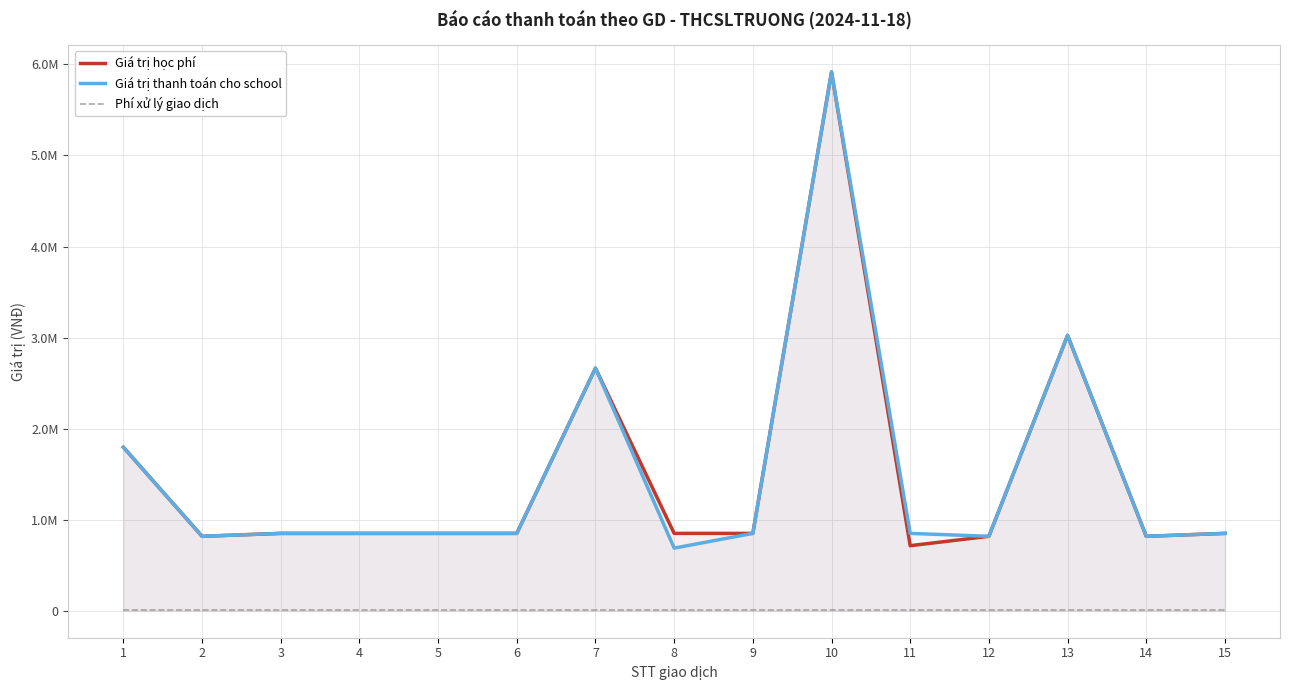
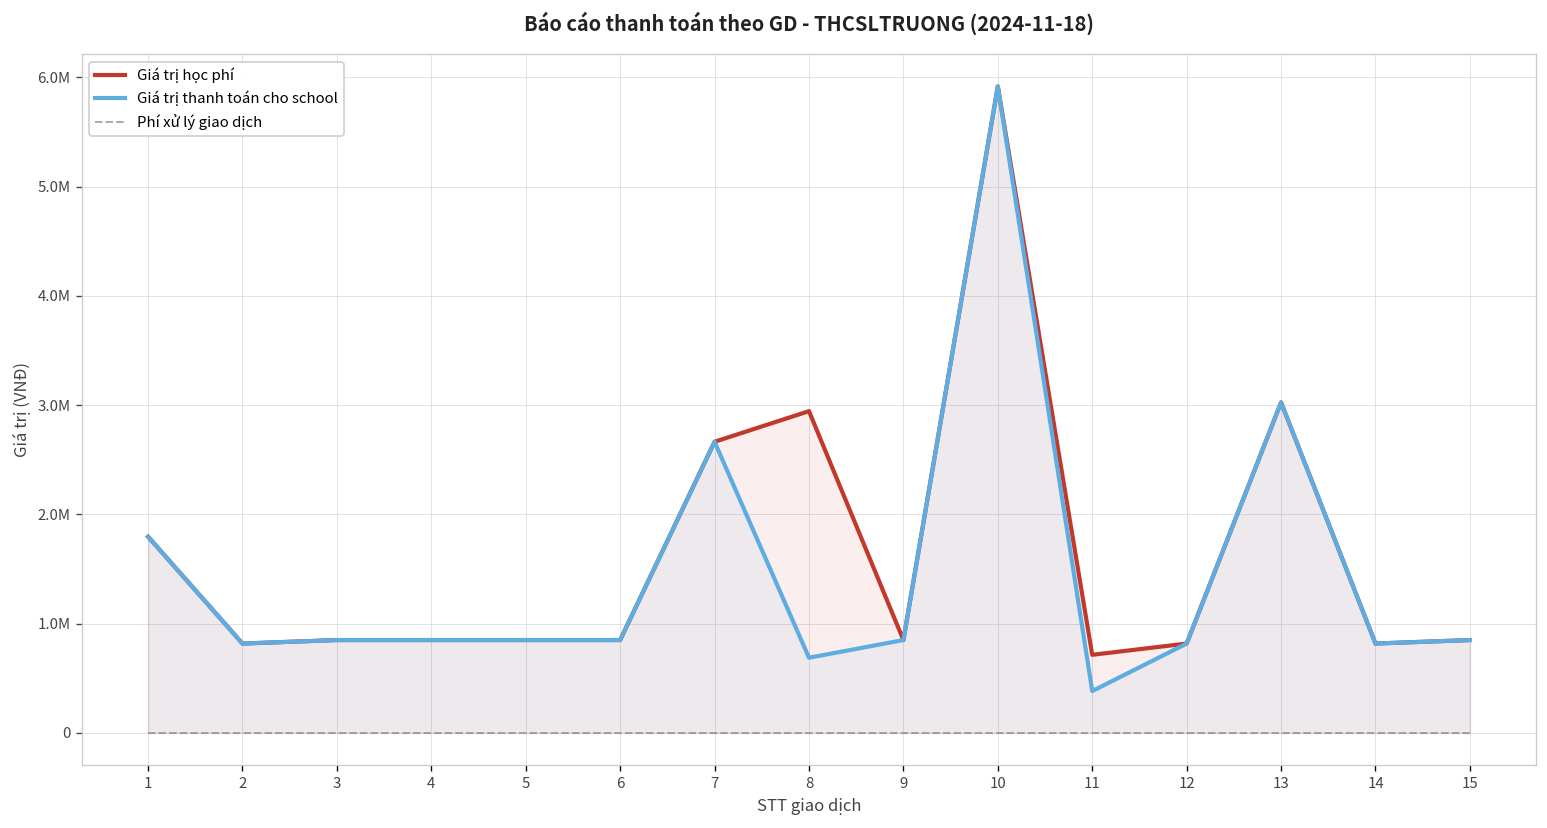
Giá trị học phí, 8: 900000 -> 2900000
Giá trị thanh toán cho school, 11: 900000 -> 400000
